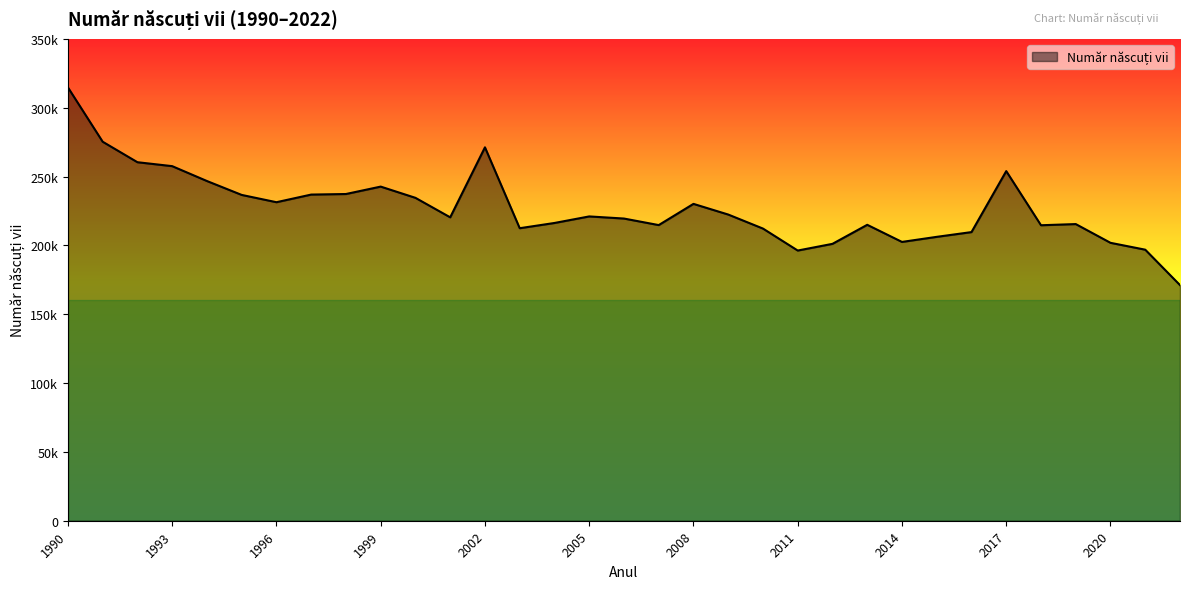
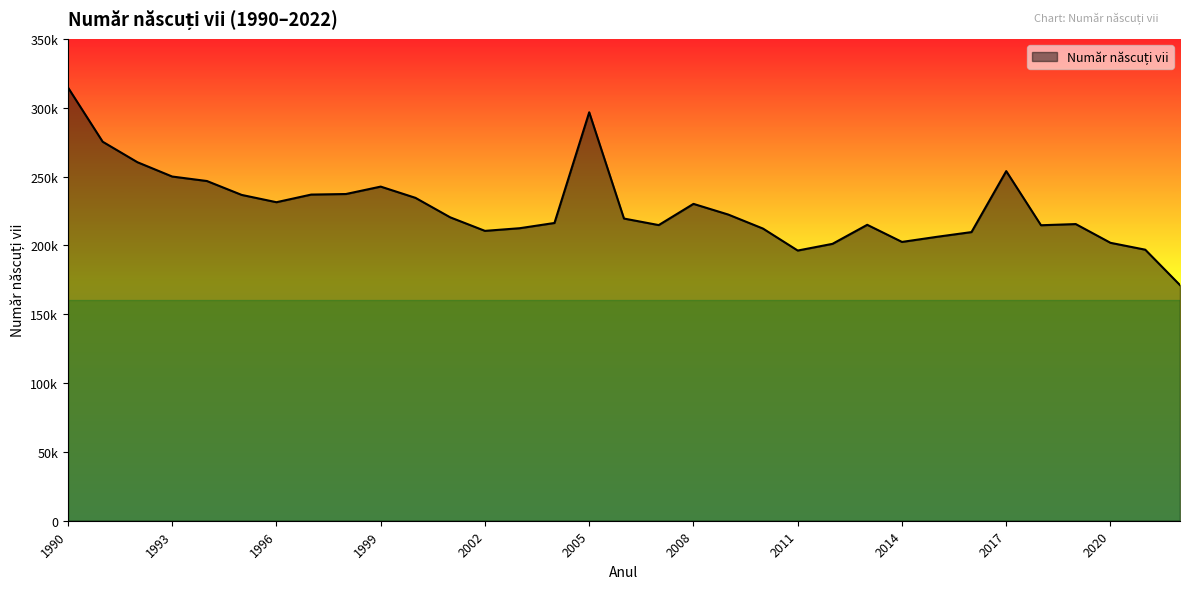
1993: 258000 -> 250000
2002: 271000 -> 211000
2005: 221000 -> 297000
